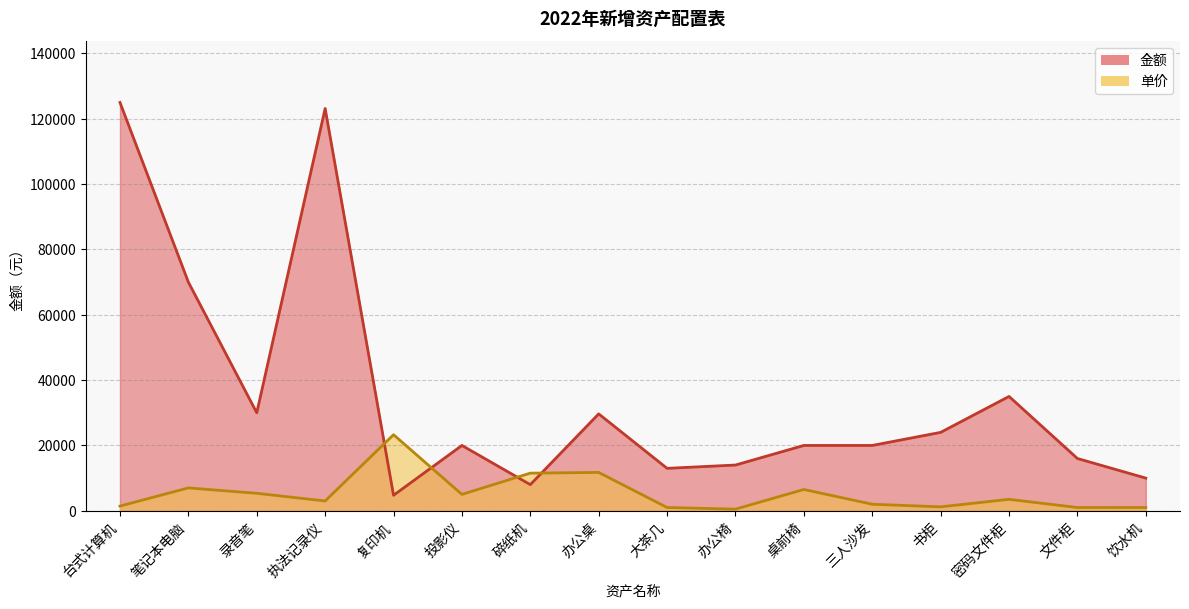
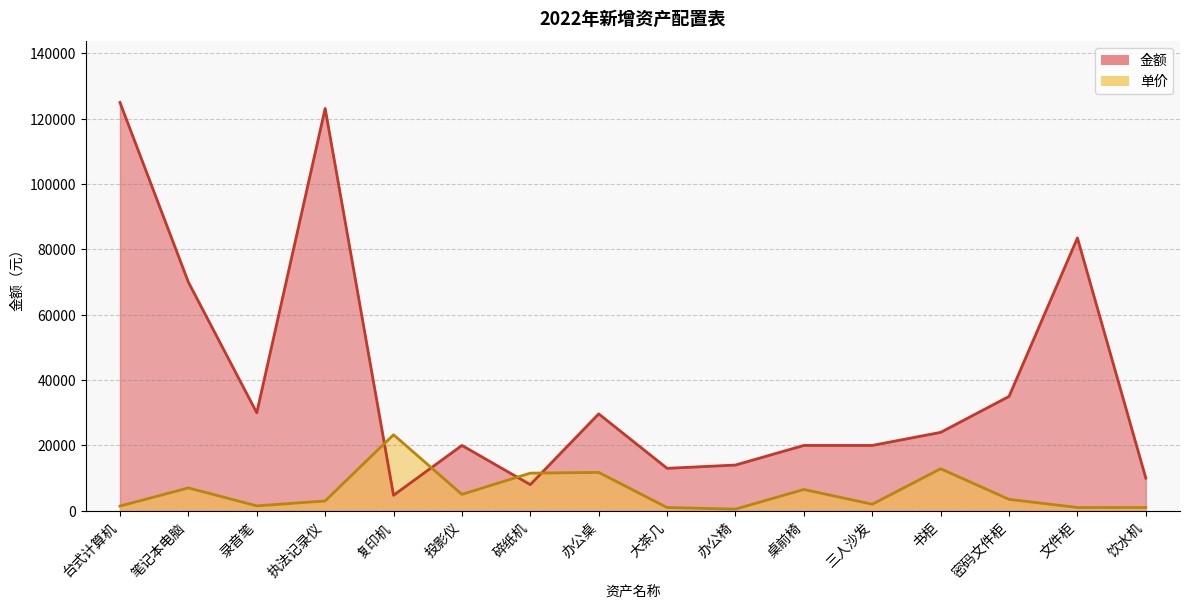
单价, 录音笔: 5000 -> 2000
单价, 书柜: 1000 -> 13000
金额, 文件柜: 16000 -> 84000
